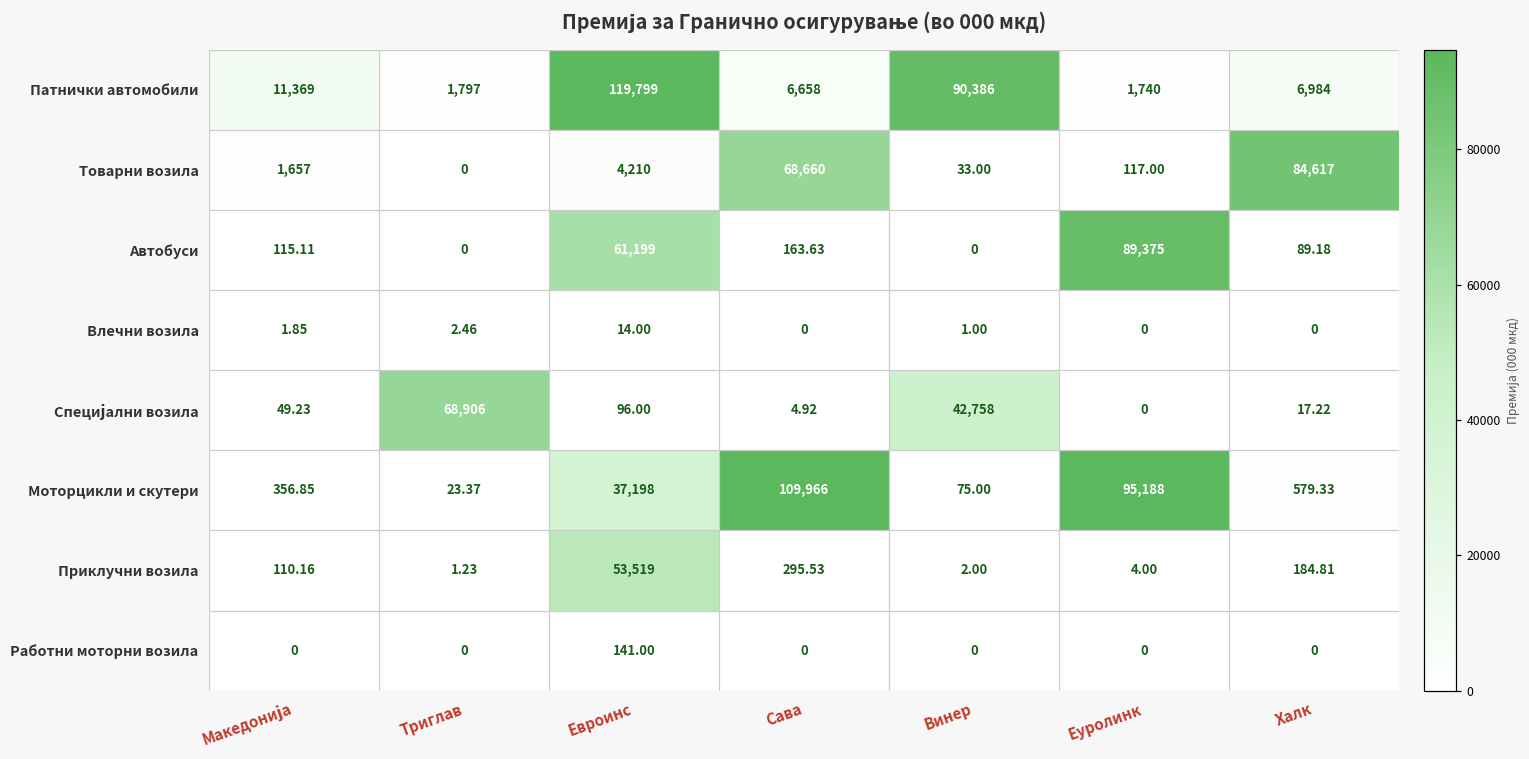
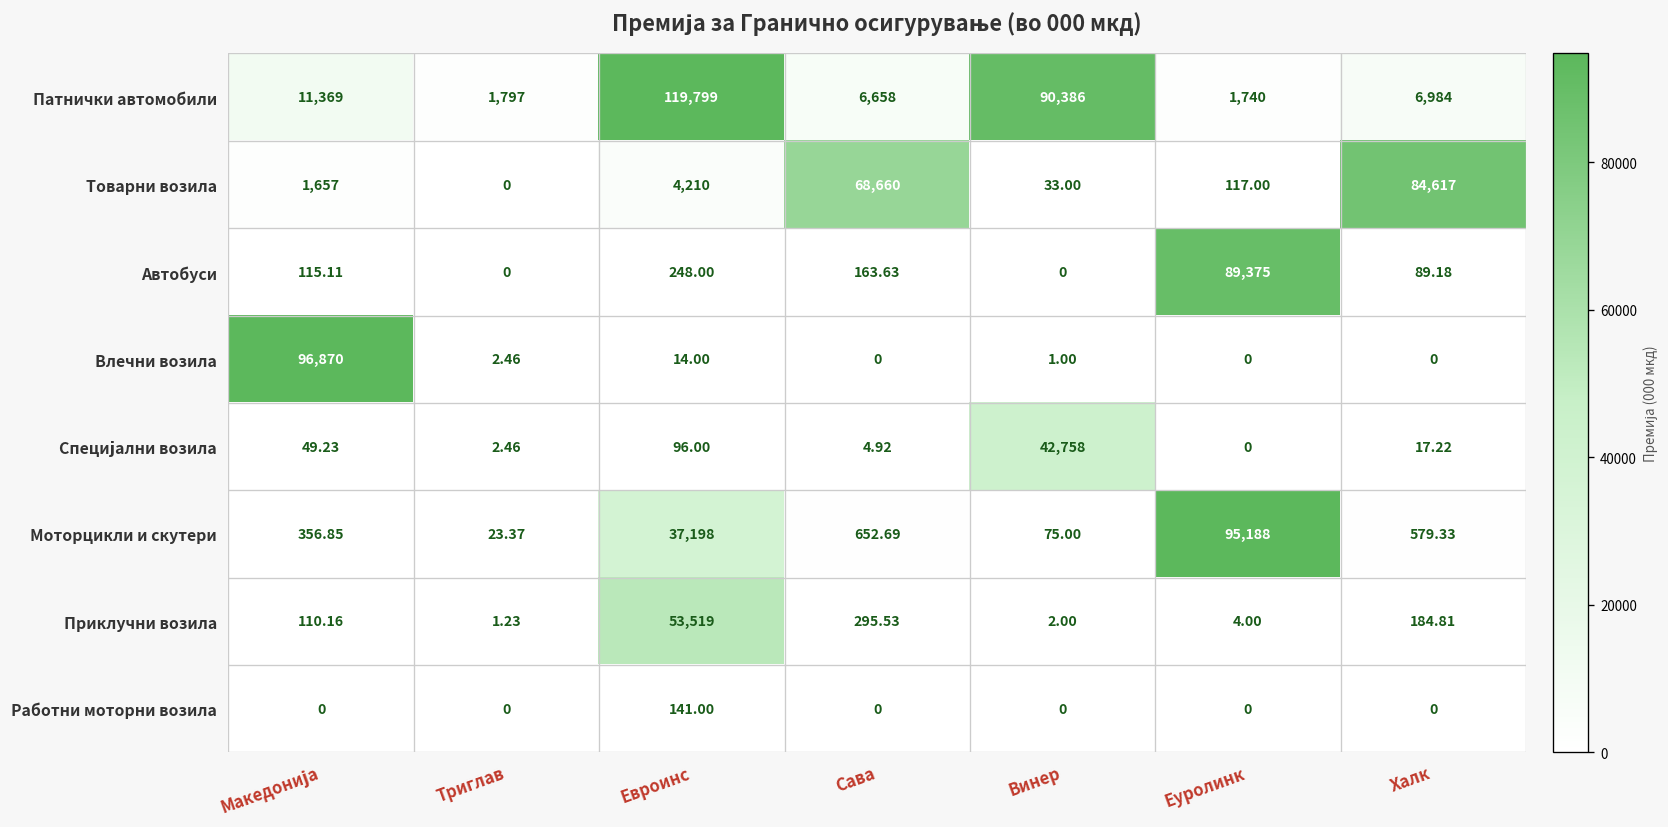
Автобуси, Евроинс: 61,199 -> 248.00
Влечни возила, Македонија: 1.85 -> 96,870
Специјални возила, Триглав: 68,906 -> 2.46
Моторцикли и скутери, Сава: 109,966 -> 652.69
